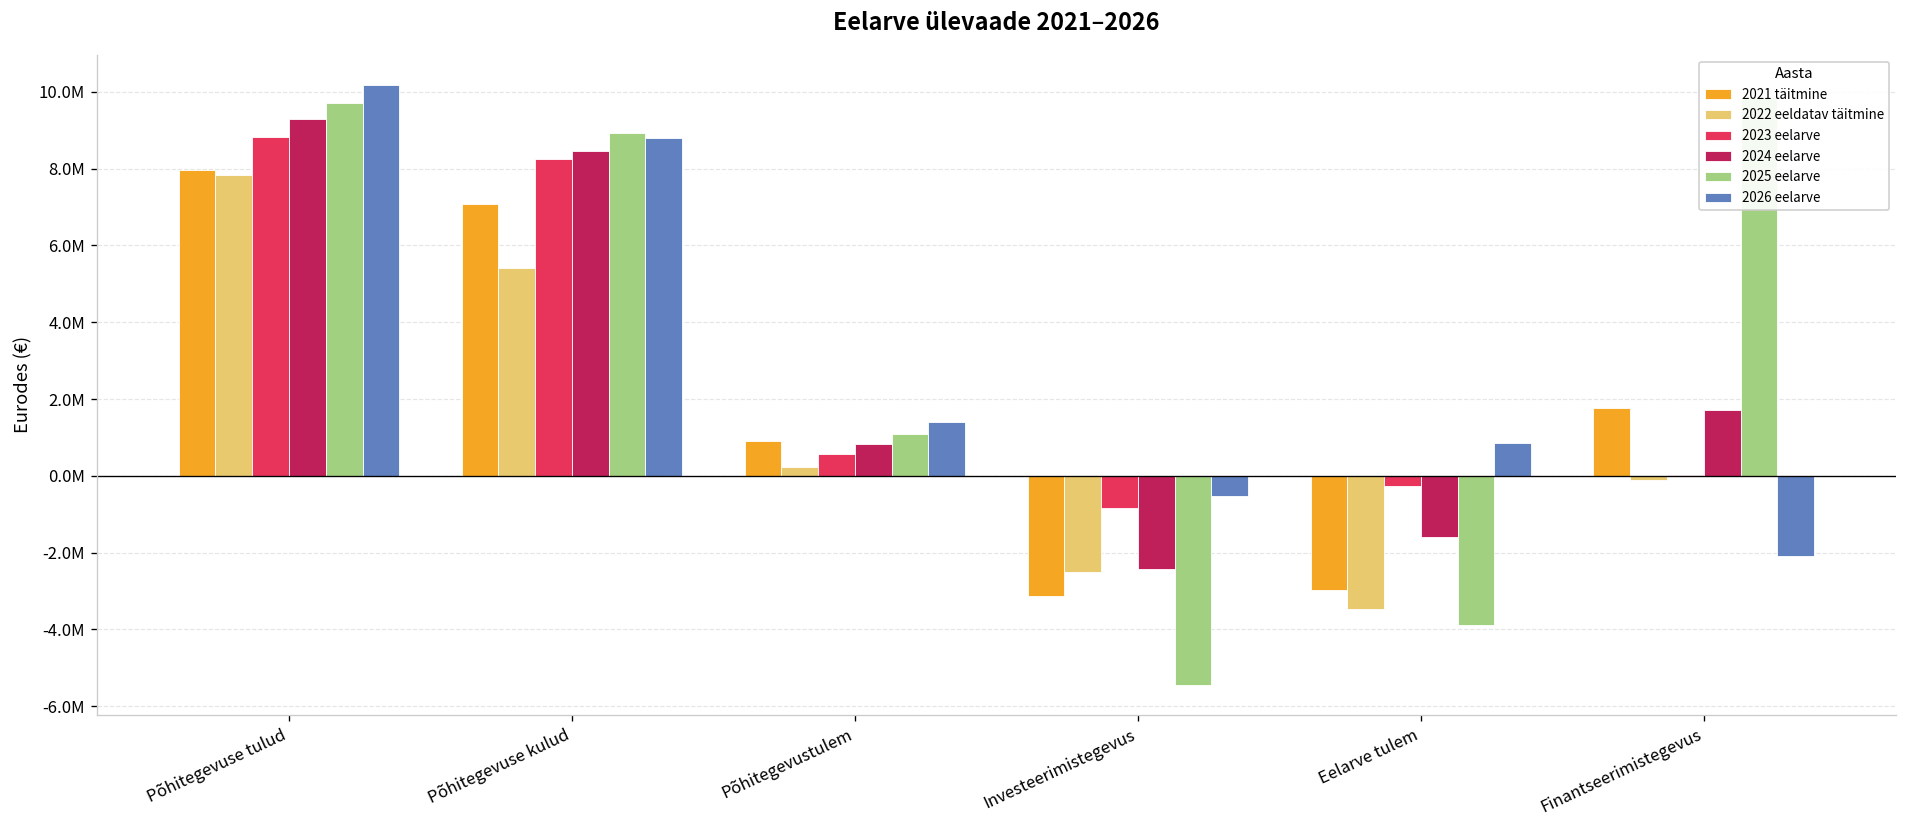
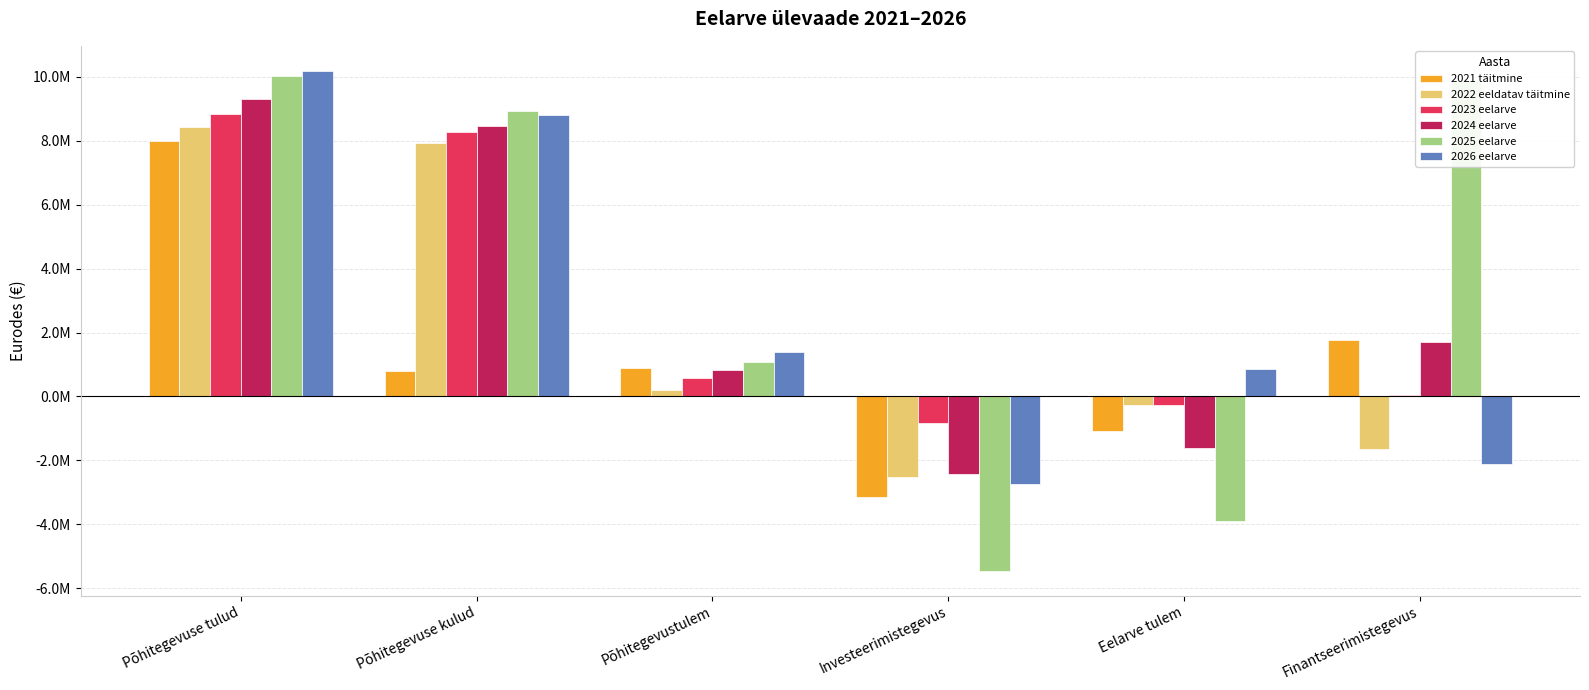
2022 eeldatav täitmine, Põhitegevuse tulud: 7800000 -> 8400000
2025 eelarve, Põhitegevuse tulud: 9700000 -> 10000000
2021 täitmine, Põhitegevuse kulud: 7100000 -> 800000
2022 eeldatav täitmine, Põhitegevuse kulud: 5400000 -> 7900000
2026 eelarve, Investeerimistegevus: -500000 -> -2700000
2021 täitmine, Eelarve tulem: -3000000 -> -1100000
2022 eeldatav täitmine, Eelarve tulem: -3500000 -> -300000
2022 eeldatav täitmine, Finantseerimistegevus: -100000 -> -1600000
